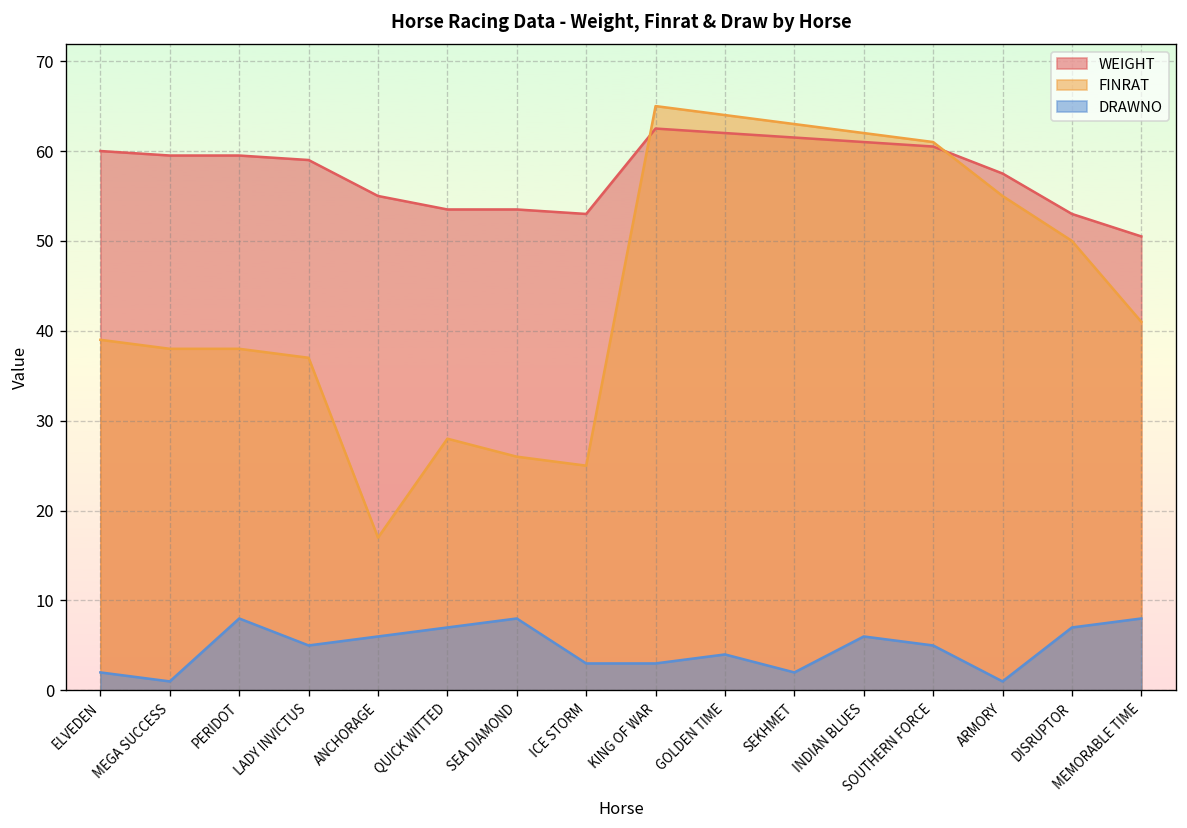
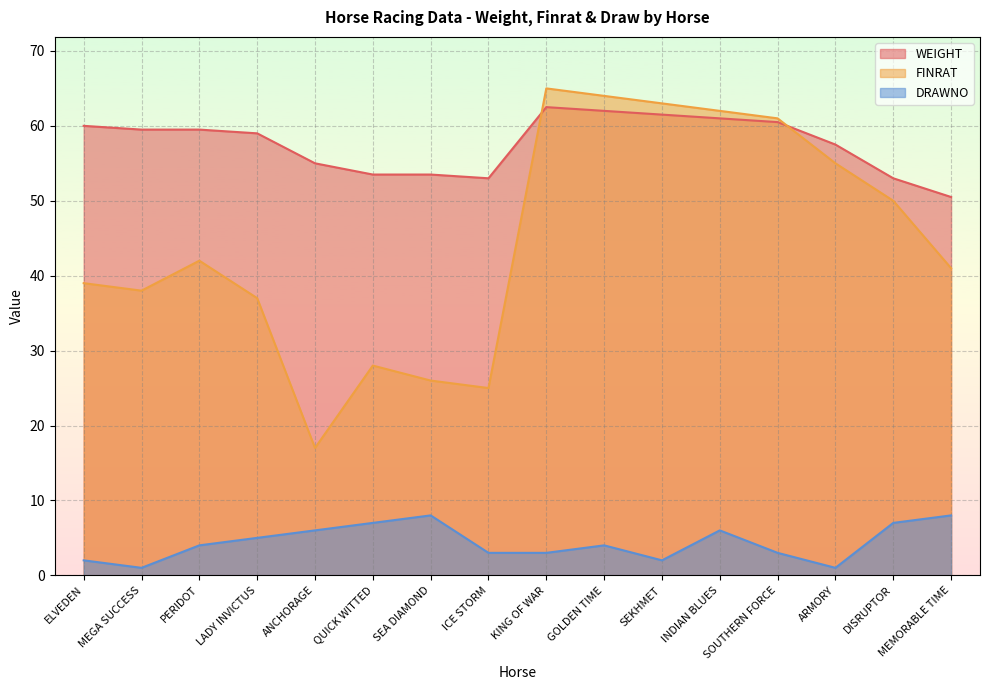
FINRAT, PERIDOT: 38 -> 42
DRAWNO, PERIDOT: 8 -> 4
DRAWNO, SOUTHERN FORCE: 5 -> 3
